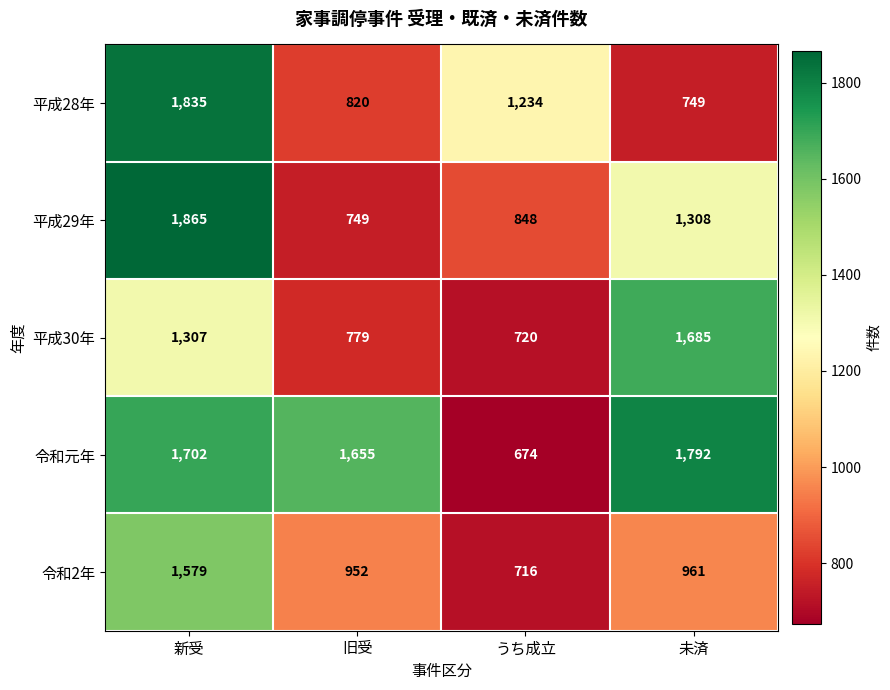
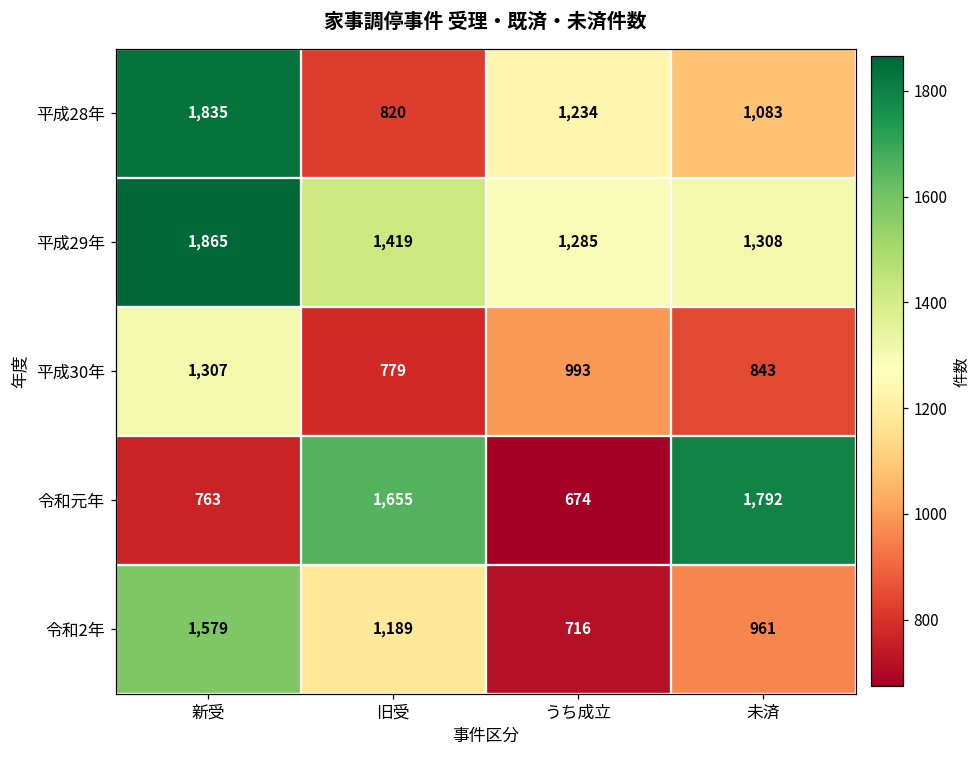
平成28年, 未済: 749 -> 1,083
平成29年, 旧受: 749 -> 1,419
平成29年, うち成立: 848 -> 1,285
平成30年, うち成立: 720 -> 993
平成30年, 未済: 1,685 -> 843
令和元年, 新受: 1,702 -> 763
令和2年, 旧受: 952 -> 1,189
